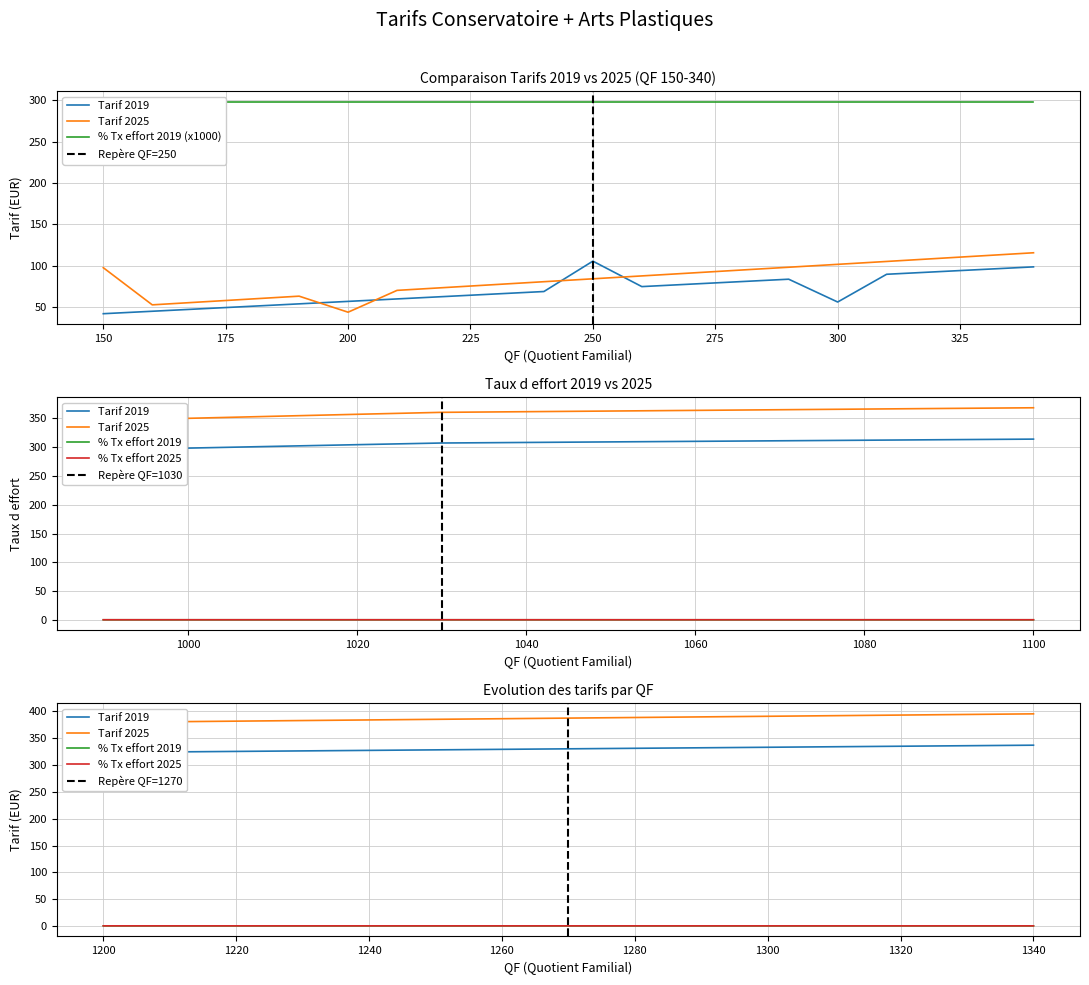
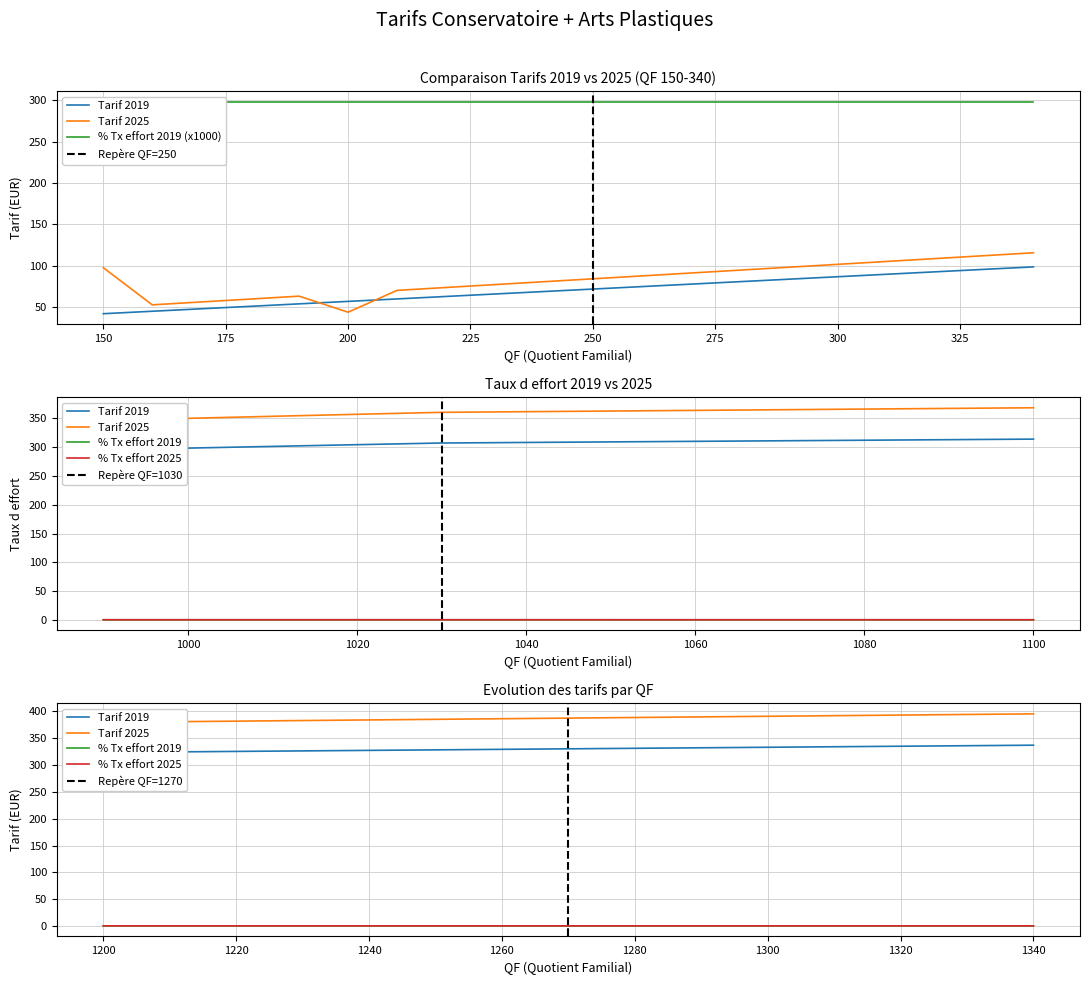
Comparaison Tarifs 2019 vs 2025 (QF 150-340), Tarif 2019, 250: 110 -> 70
Comparaison Tarifs 2019 vs 2025 (QF 150-340), Tarif 2019, 300: 60 -> 90
